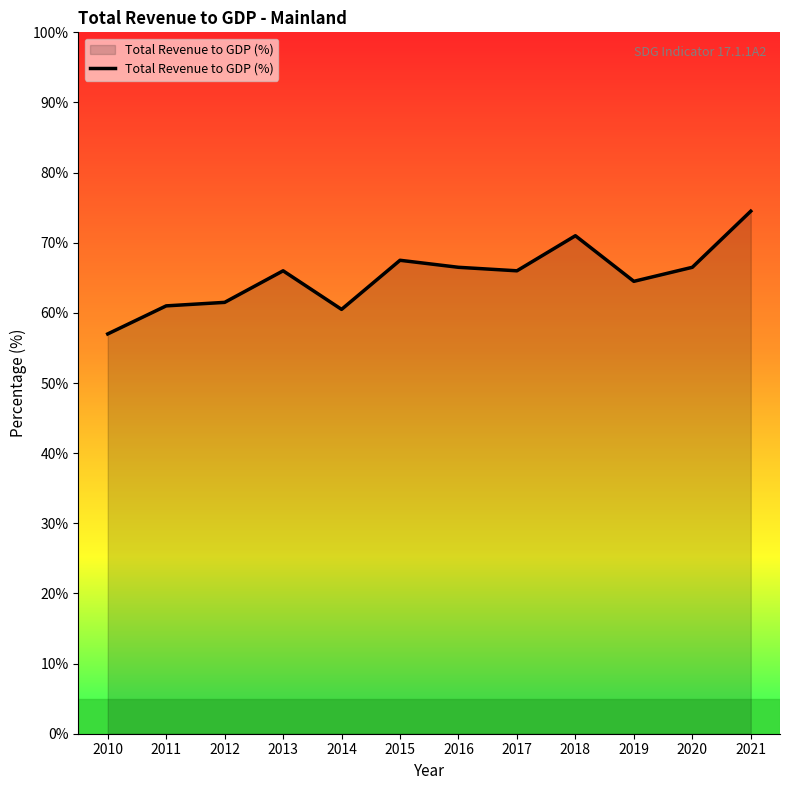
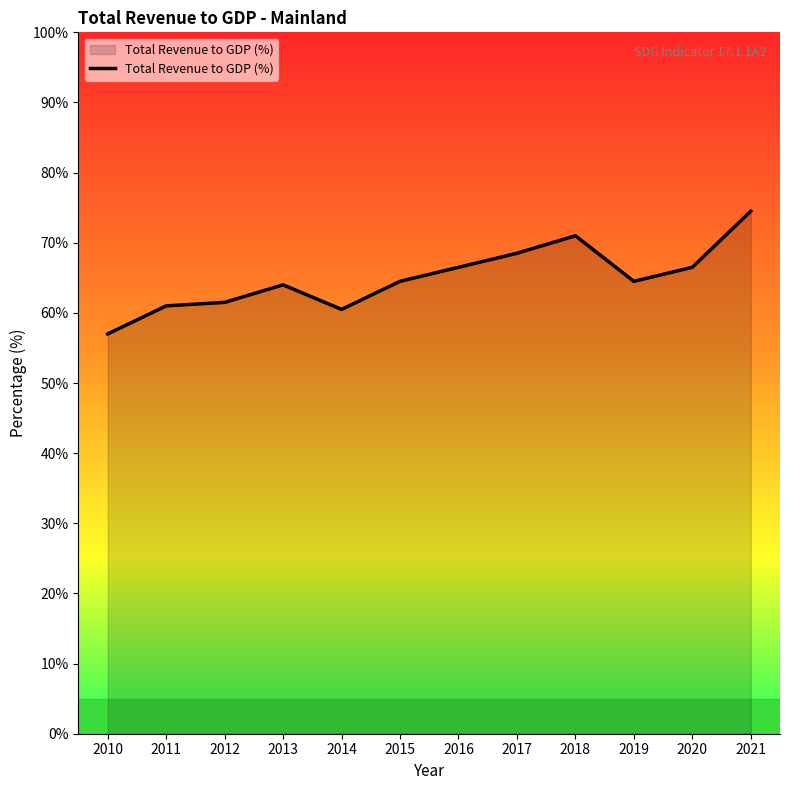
2013: 66% -> 64%
2015: 68% -> 65%
2017: 66% -> 69%
